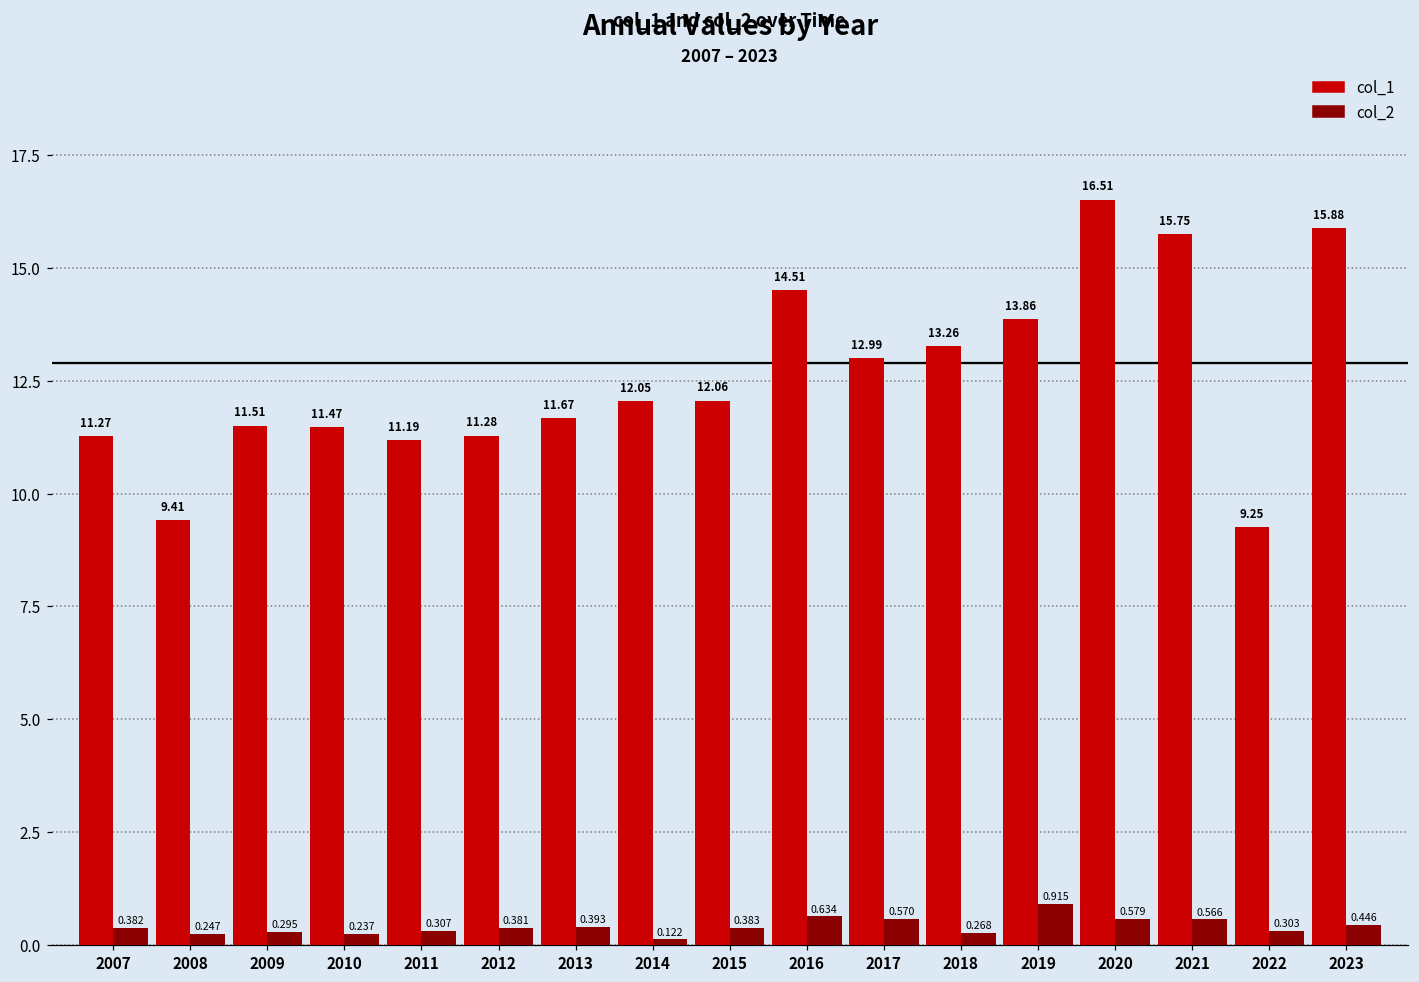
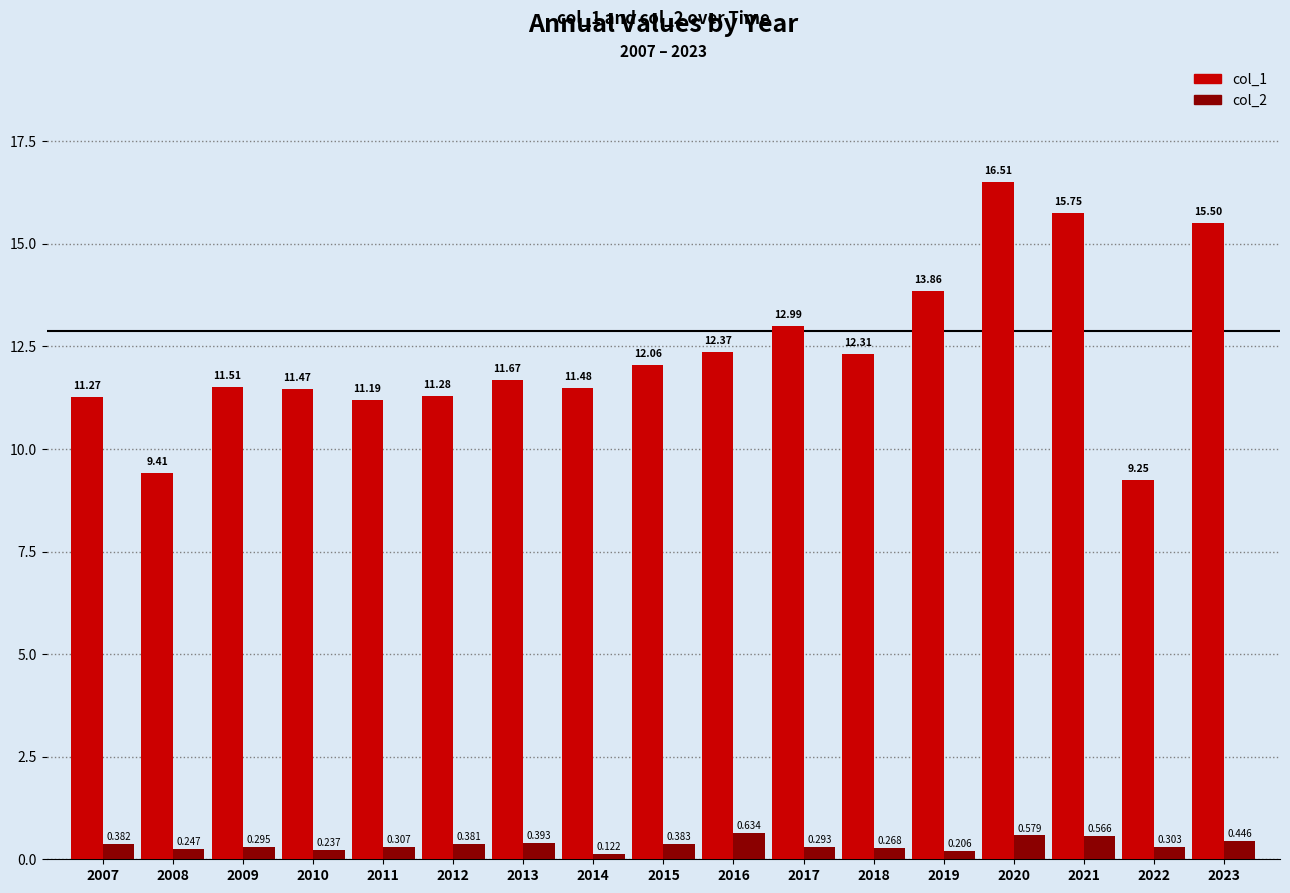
col_1, 2014: 12.05 -> 11.48
col_1, 2016: 14.51 -> 12.37
col_2, 2017: 0.570 -> 0.293
col_1, 2018: 13.26 -> 12.31
col_2, 2019: 0.915 -> 0.206
col_1, 2023: 15.88 -> 15.50
